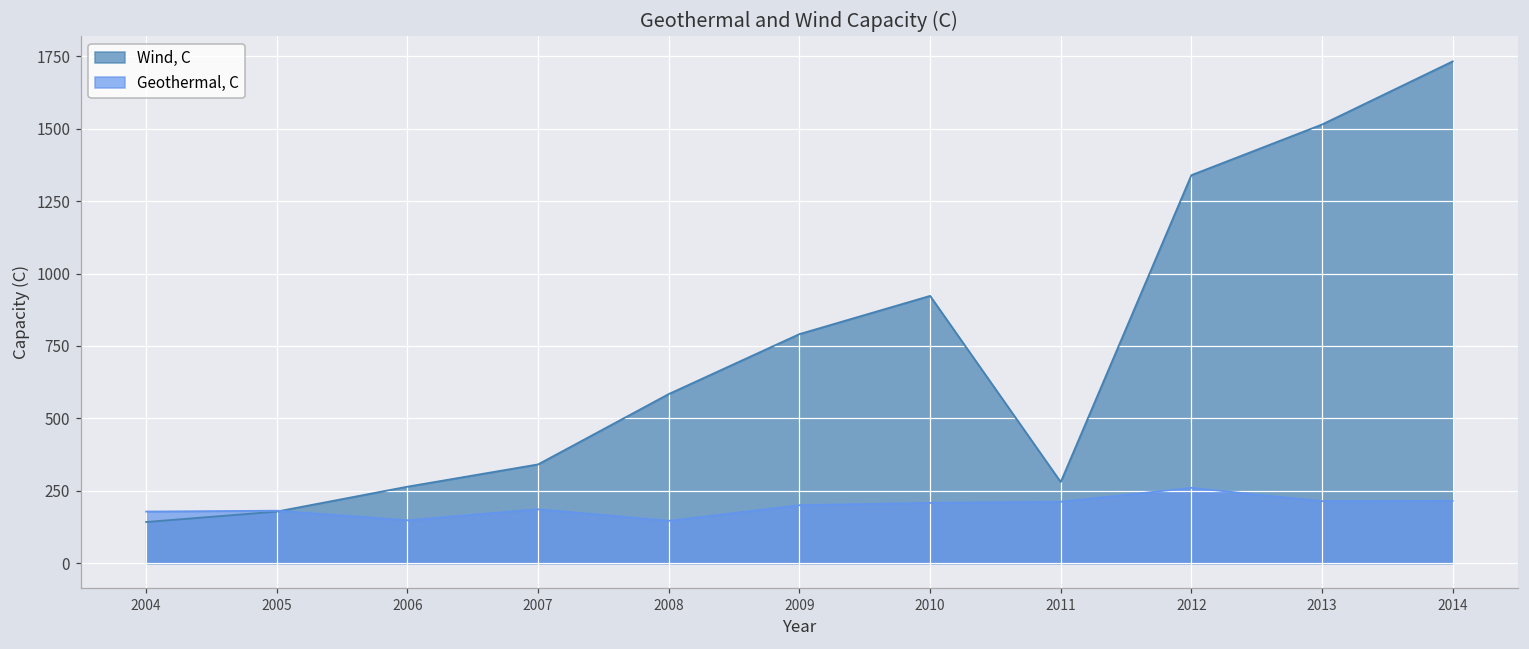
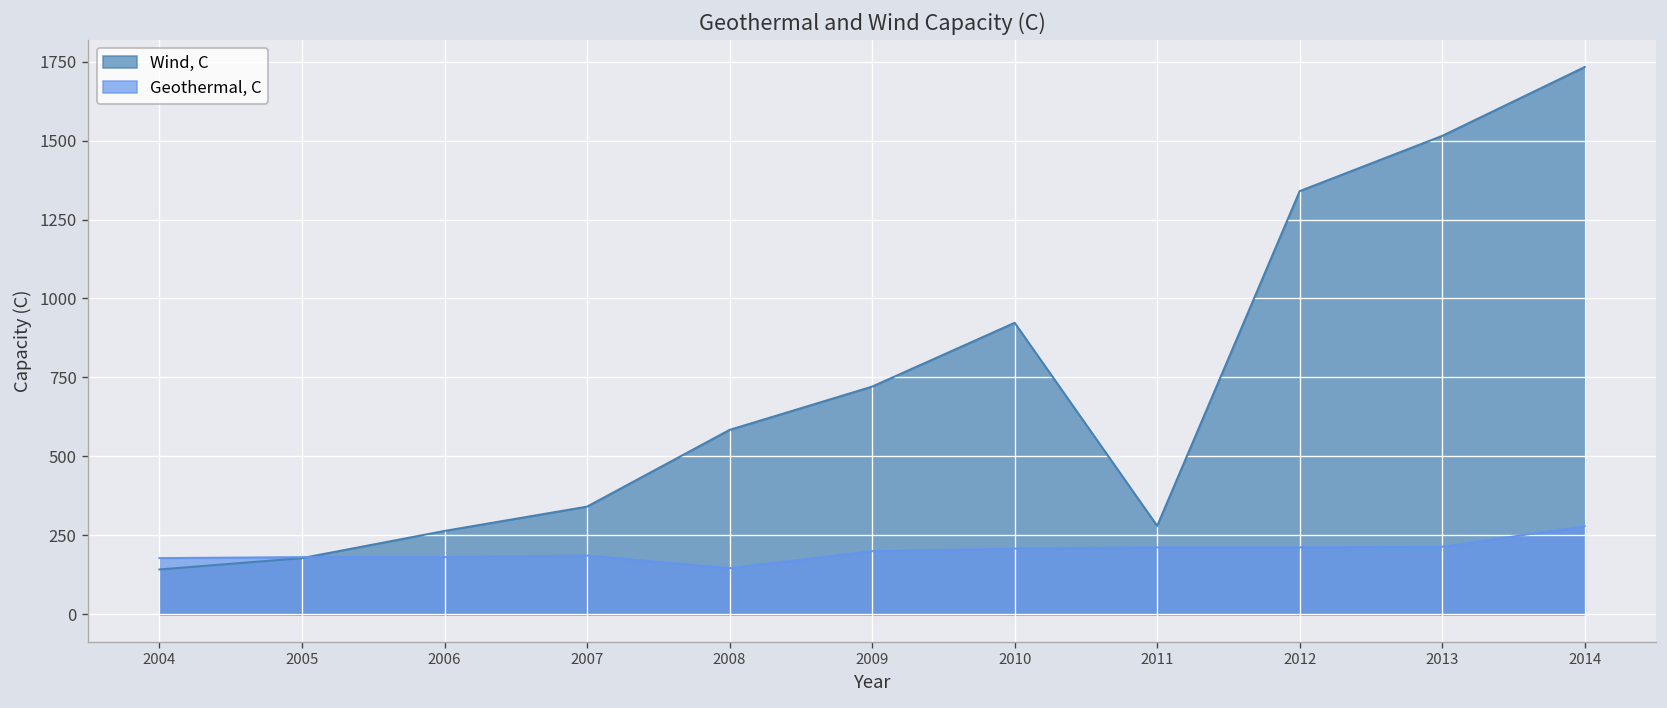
Geothermal, C, 2006: 150 -> 180
Wind, C, 2009: 790 -> 720
Geothermal, C, 2012: 260 -> 210
Geothermal, C, 2014: 220 -> 280
